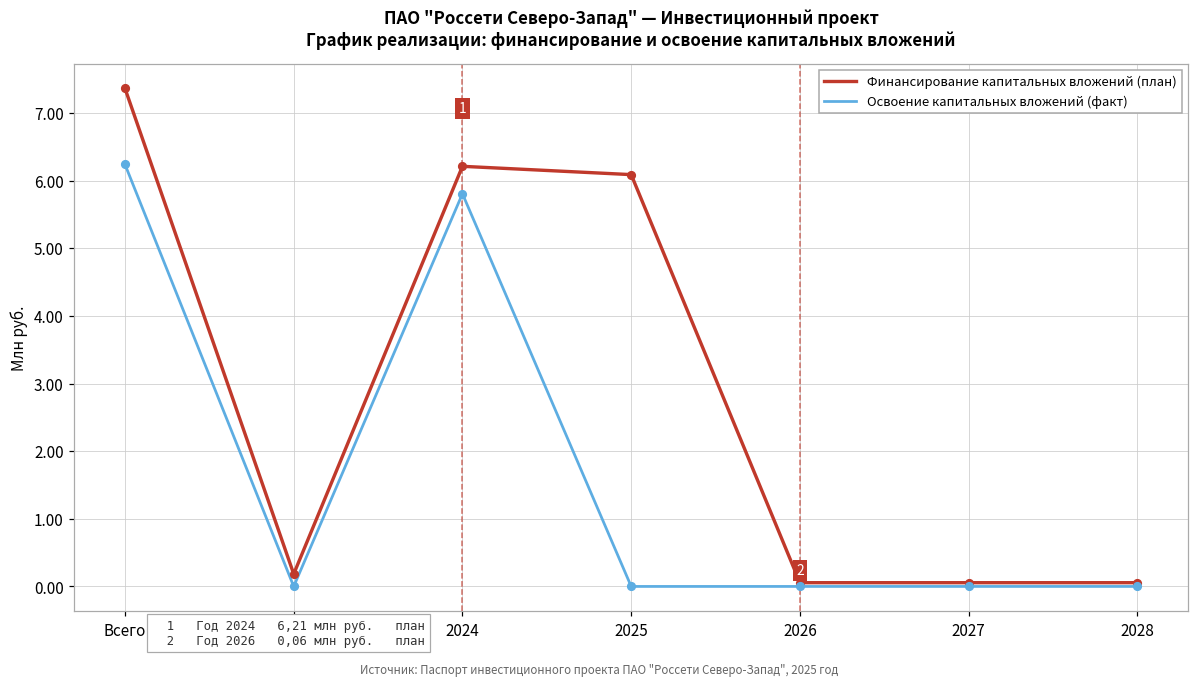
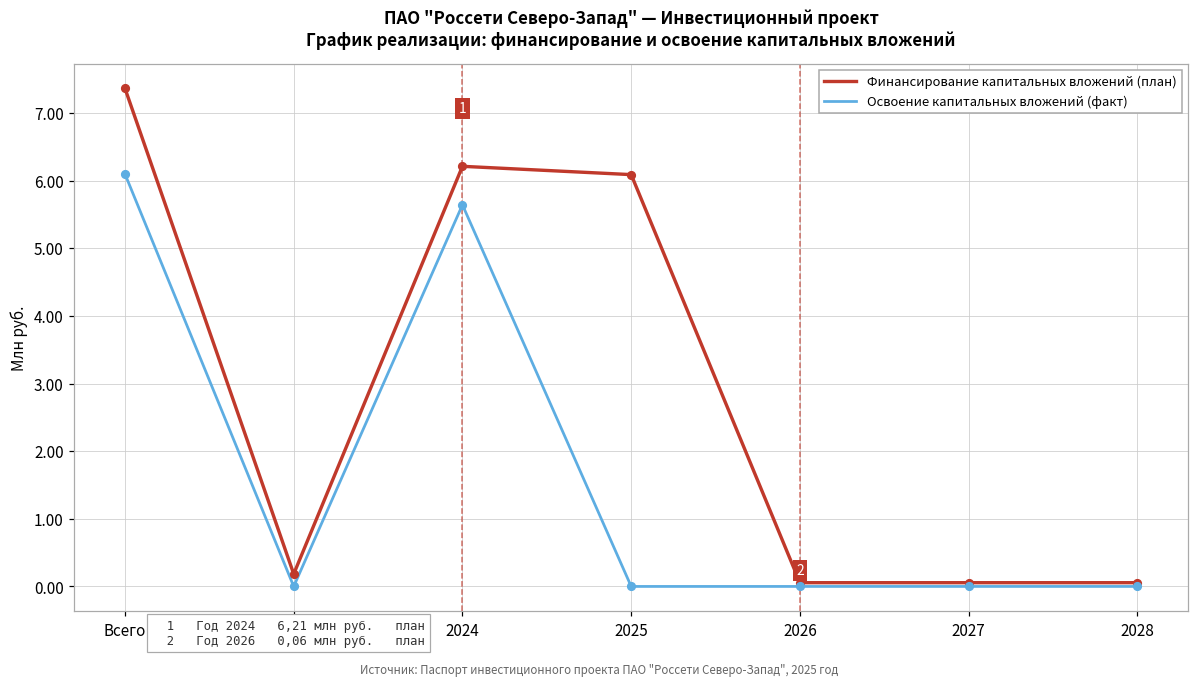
Освоение капитальных вложений (факт), Всего: 6.2 -> 6.1
Освоение капитальных вложений (факт), 2024: 5.8 -> 5.6
